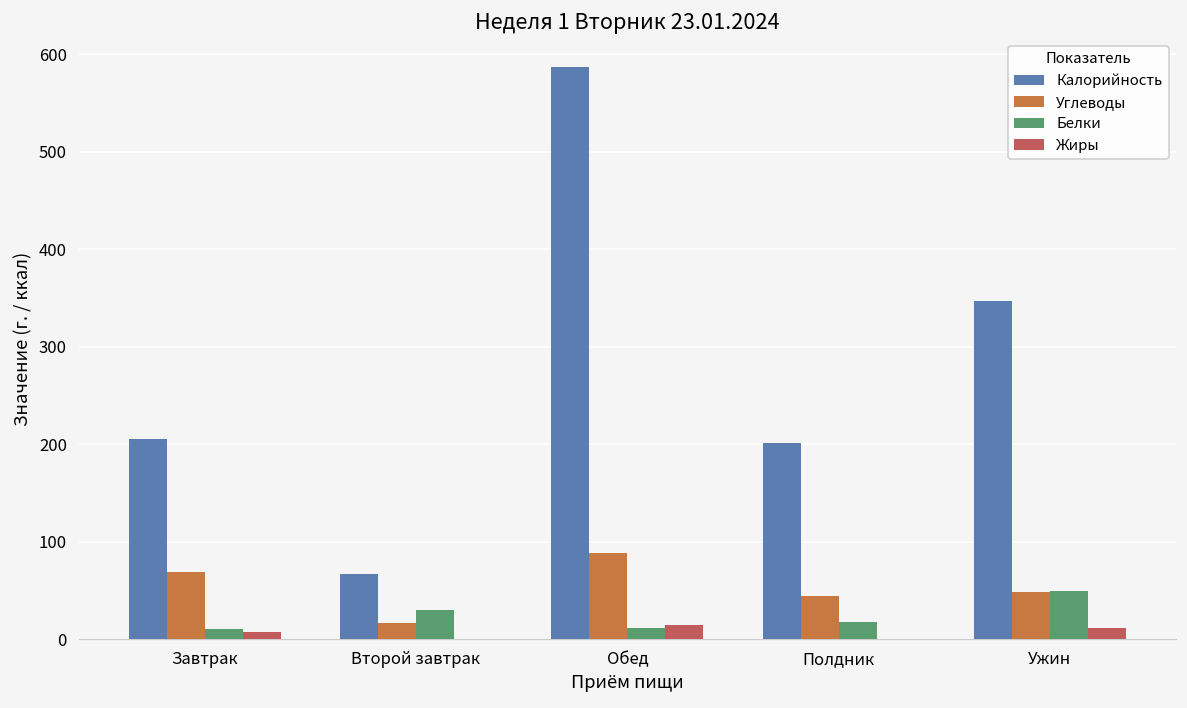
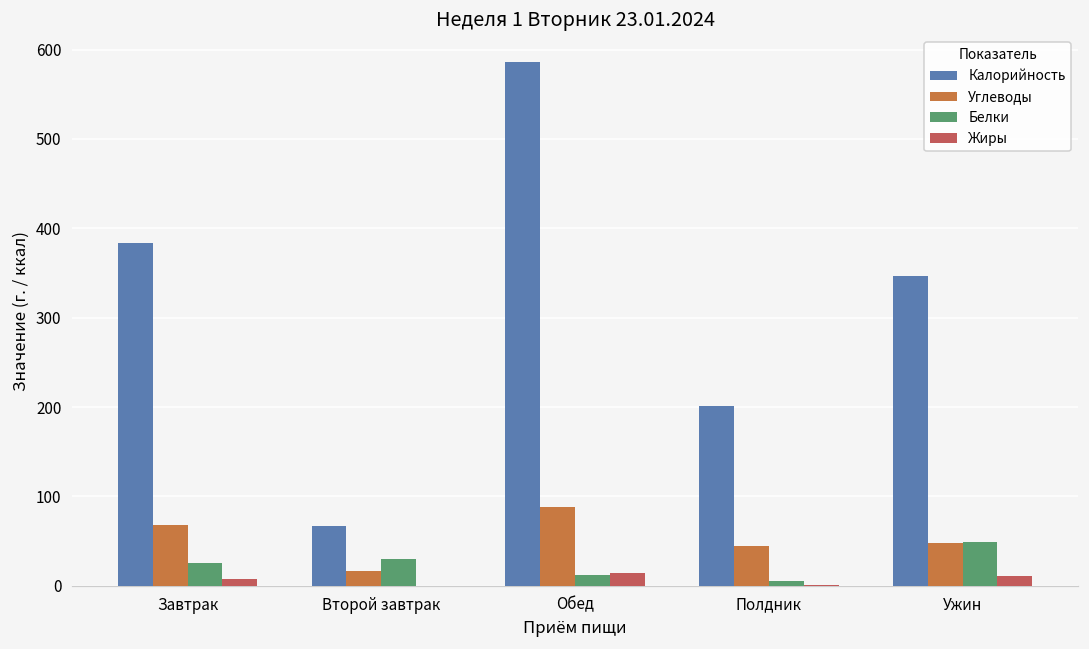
Калорийность, Завтрак: 210 -> 380
Белки, Завтрак: 10 -> 30
Белки, Полдник: 20 -> 10
